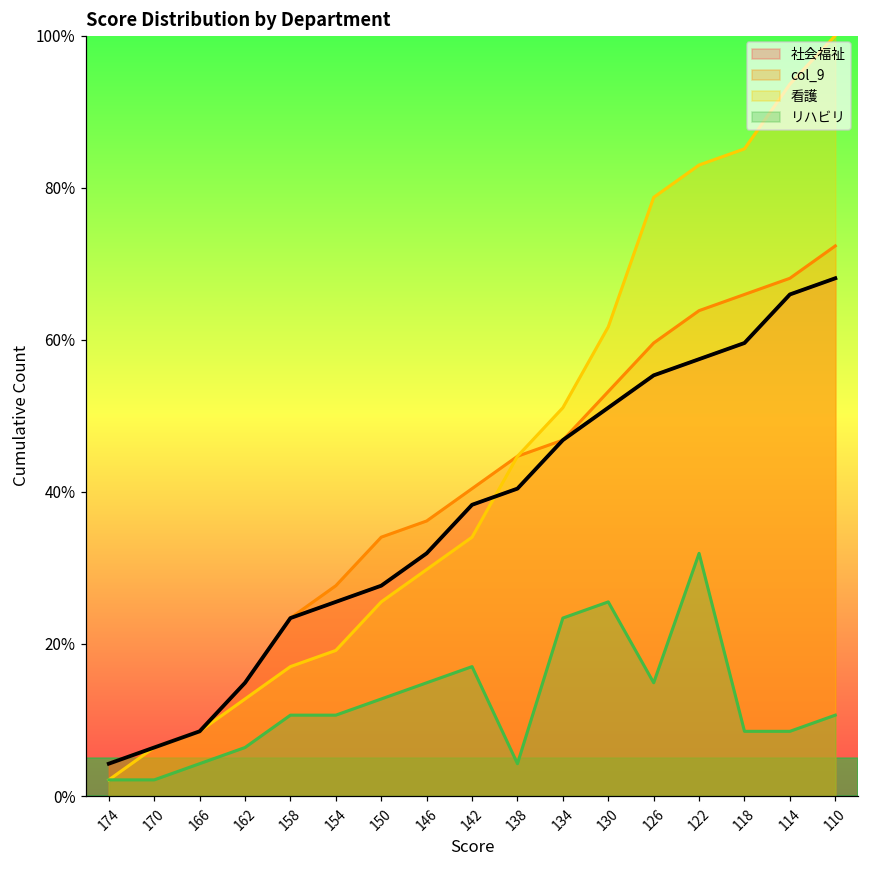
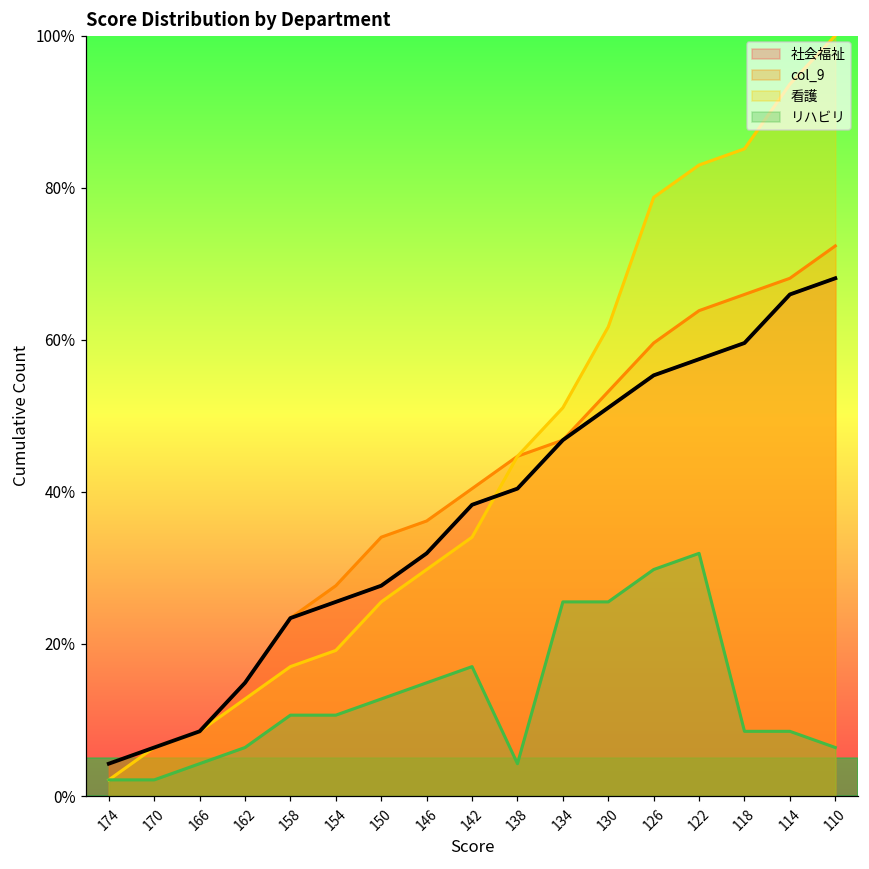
リハビリ, 134: 23% -> 26%
リハビリ, 126: 15% -> 30%
リハビリ, 110: 11% -> 6%
